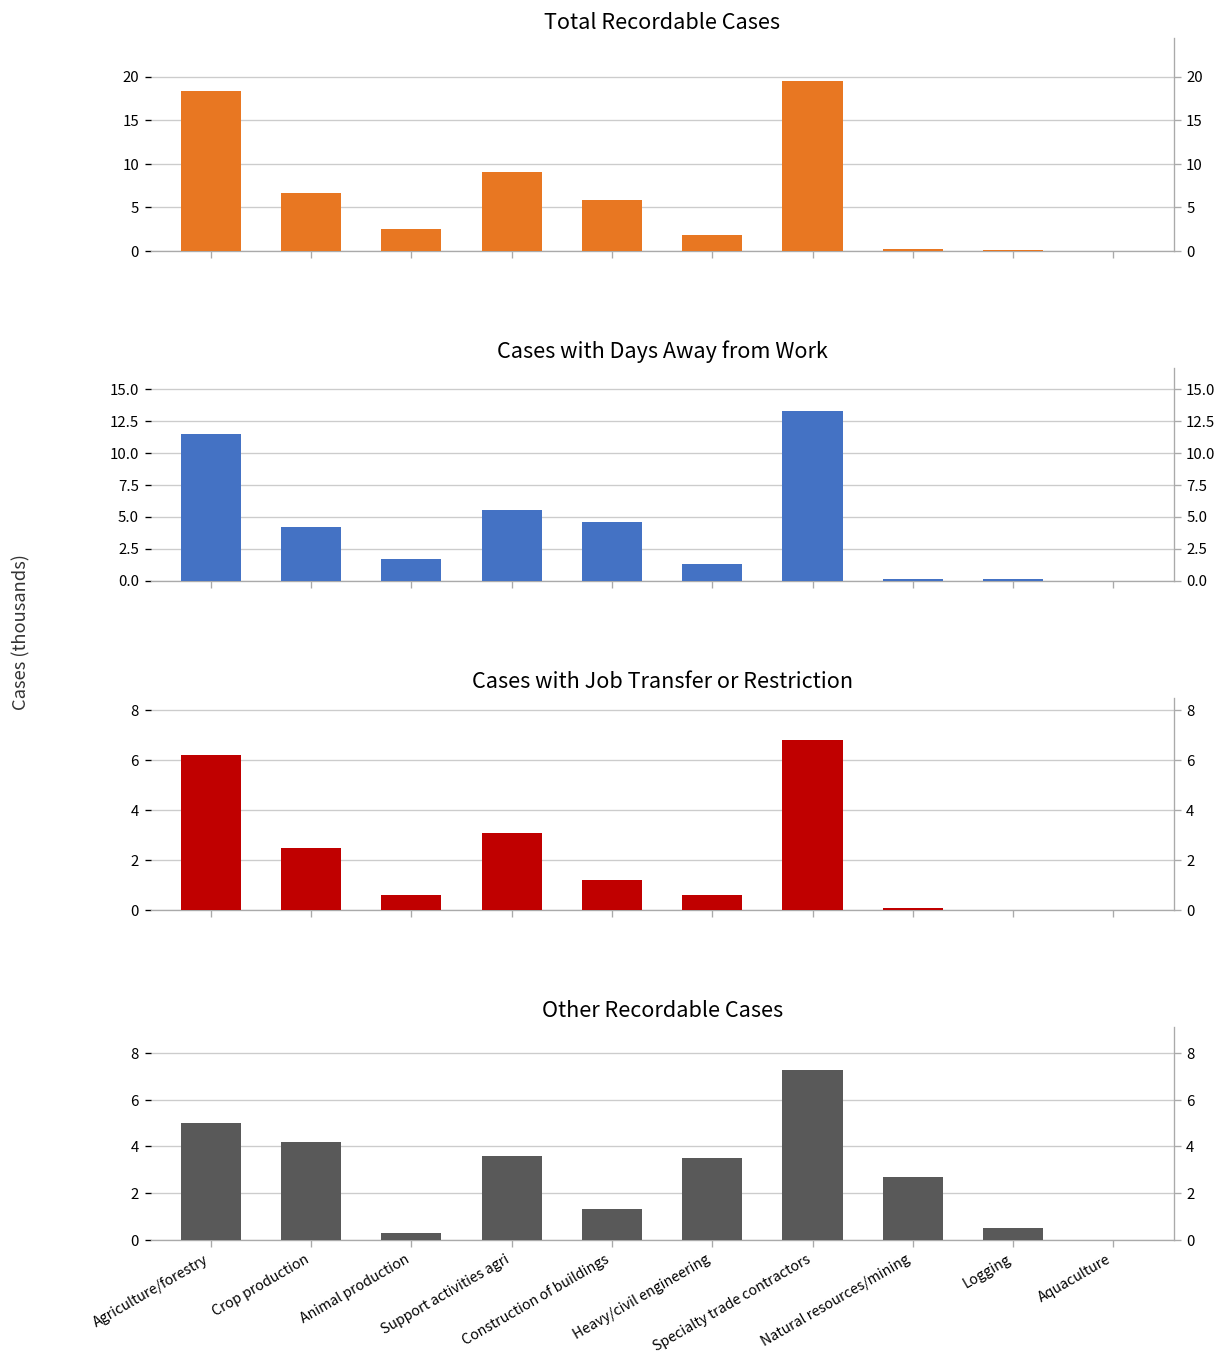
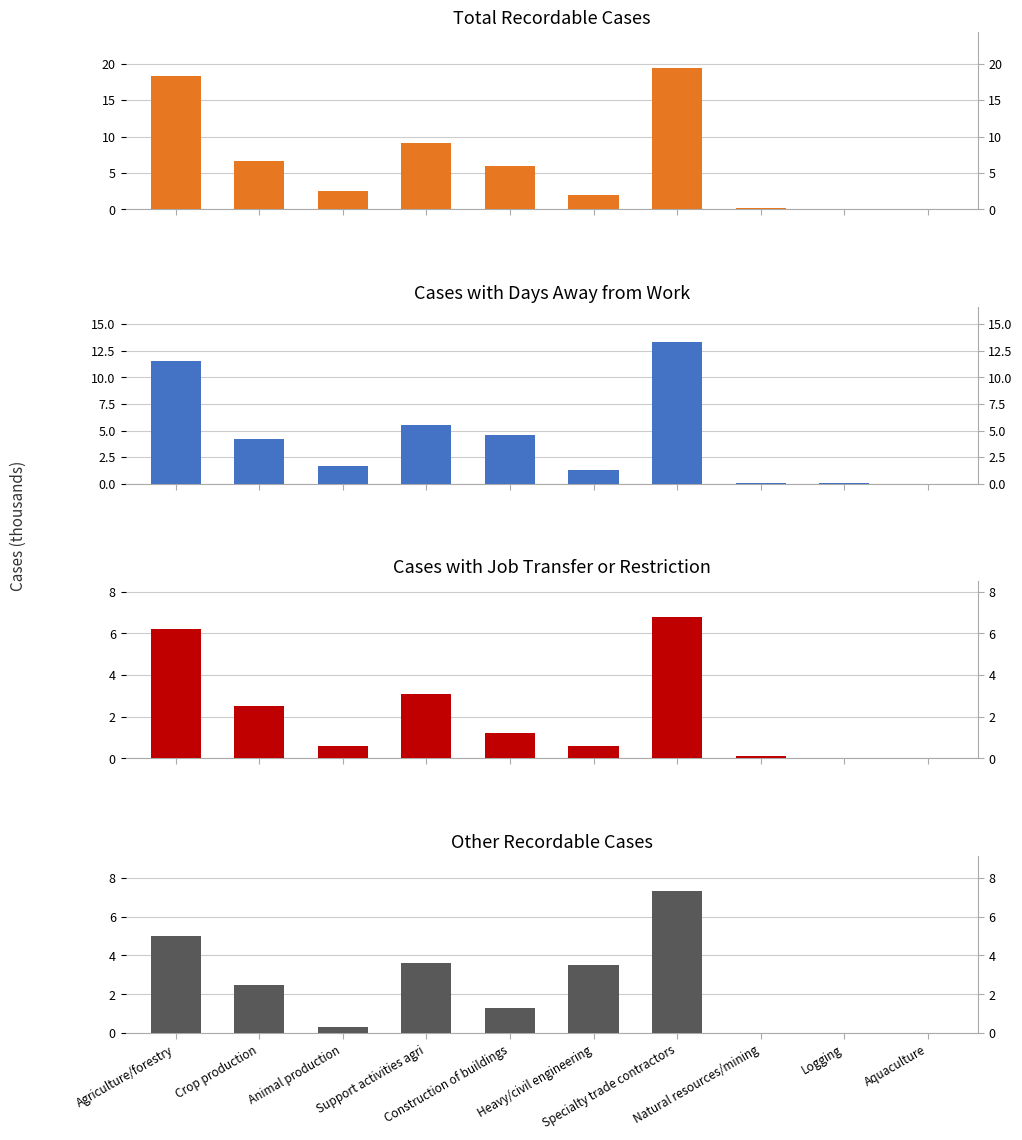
Other Recordable Cases, Crop production: 4.2 -> 2.5
Other Recordable Cases, Natural resources/mining: 2.7 -> 0.0
Other Recordable Cases, Logging: 0.5 -> 0.0
